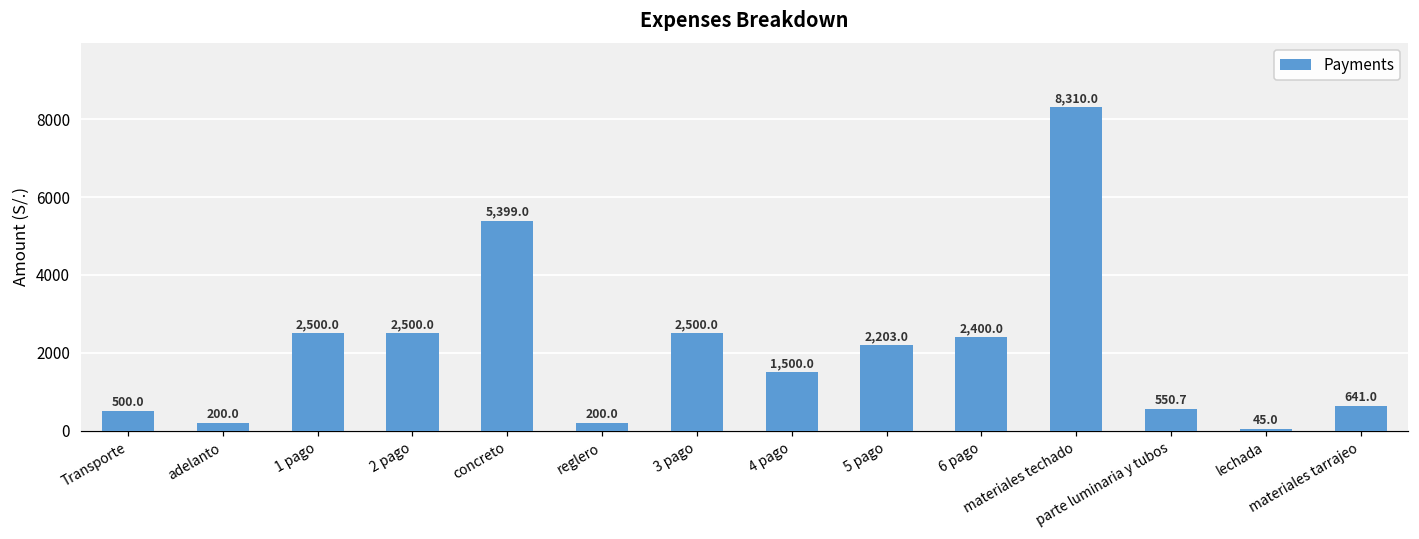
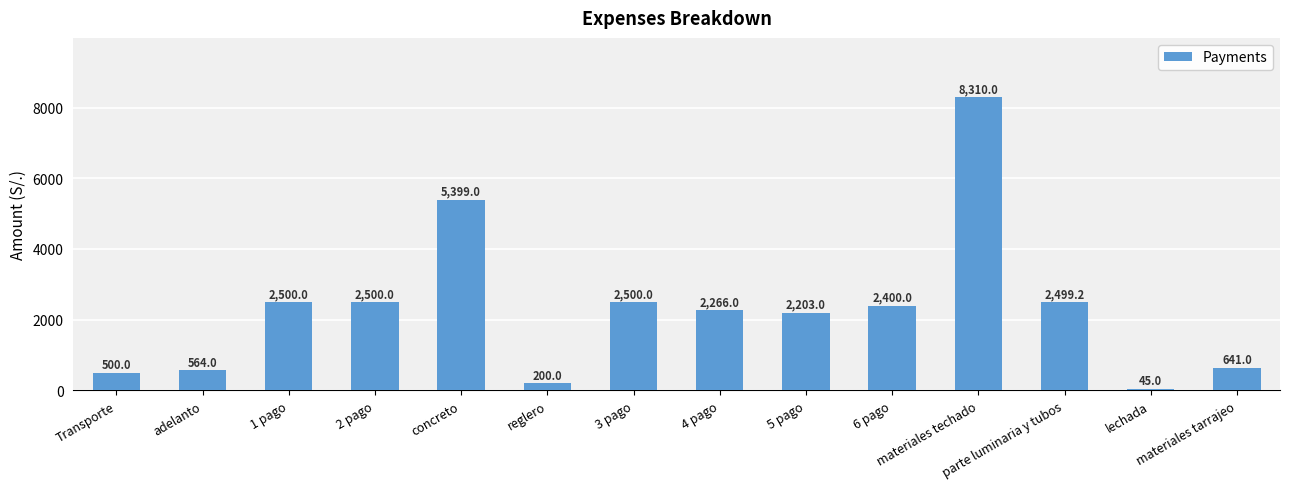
adelanto: 200.0 -> 564.0
4 pago: 1,500.0 -> 2,266.0
parte luminaria y tubos: 550.7 -> 2,499.2
